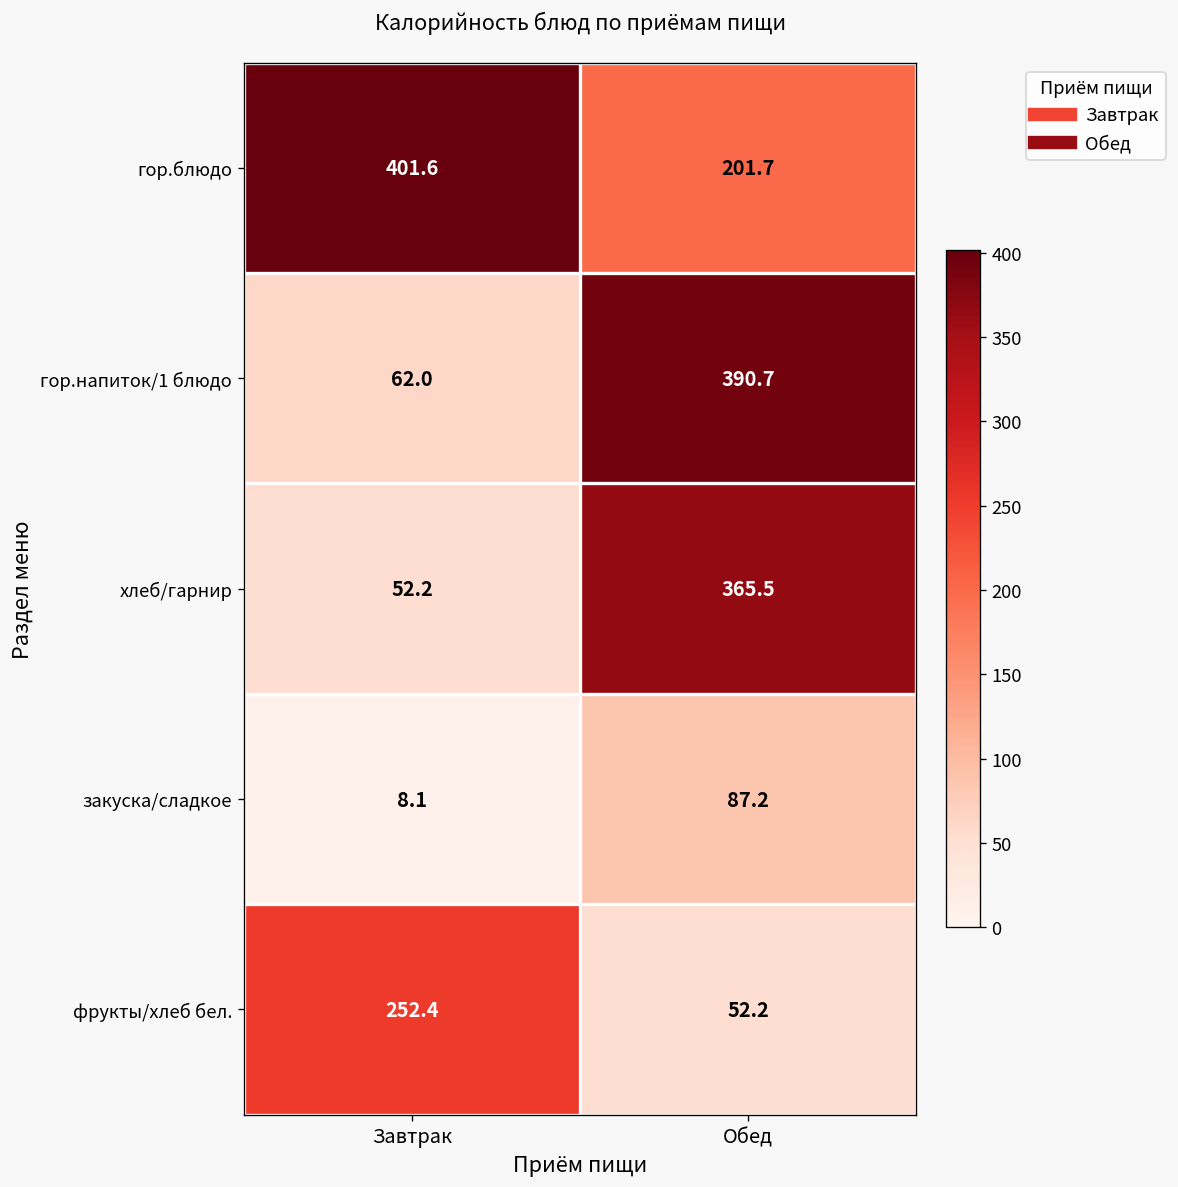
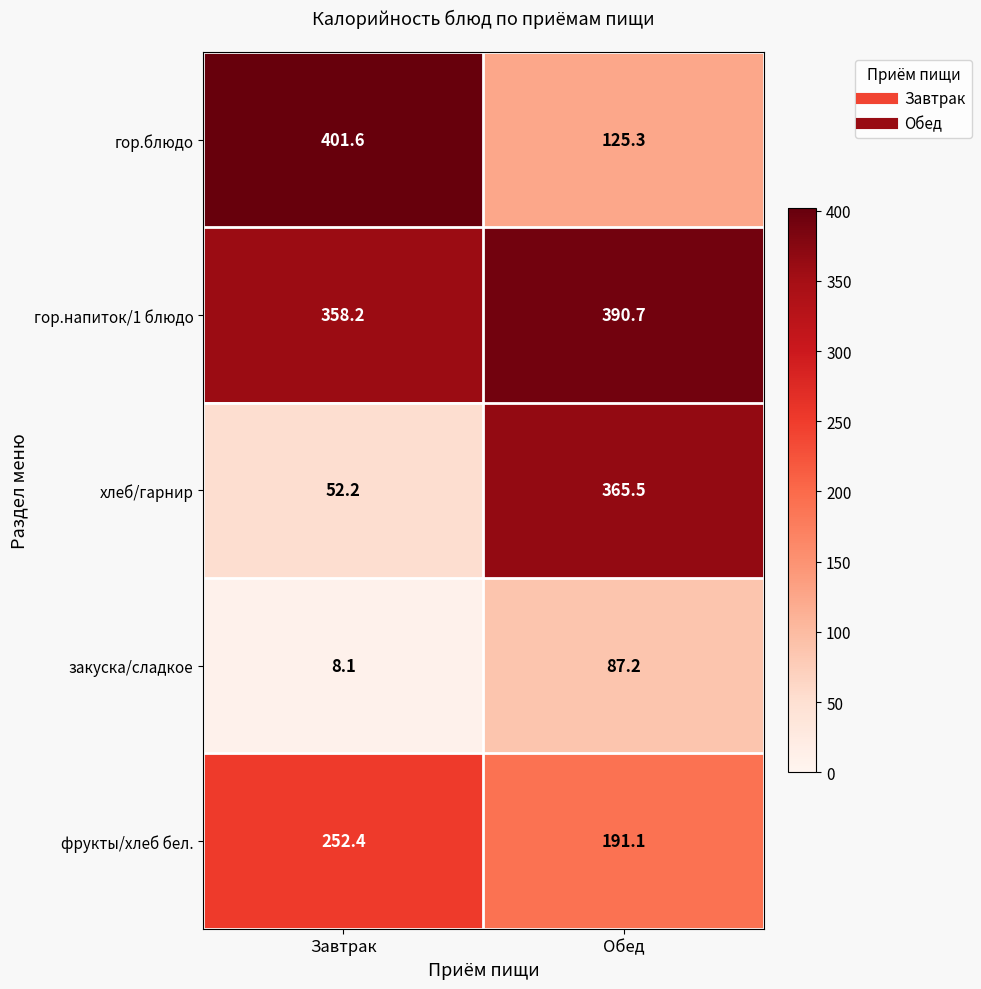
гор.блюдо, Обед: 201.7 -> 125.3
гор.напиток/1 блюдо, Завтрак: 62.0 -> 358.2
фрукты/хлеб бел., Обед: 52.2 -> 191.1
